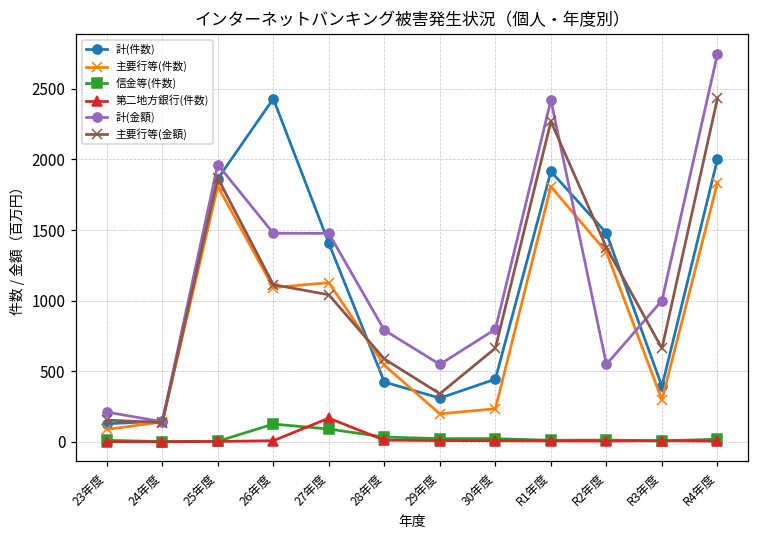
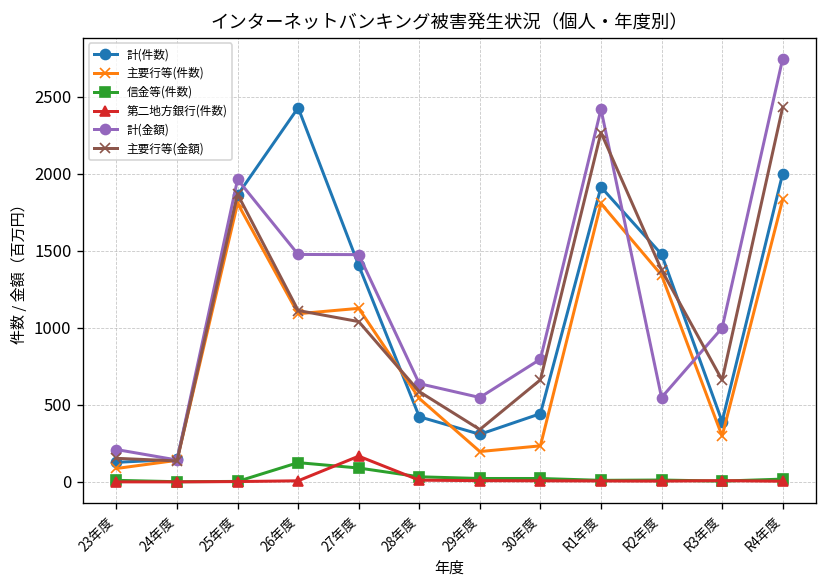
計(金額), 28年度: 790 -> 640
